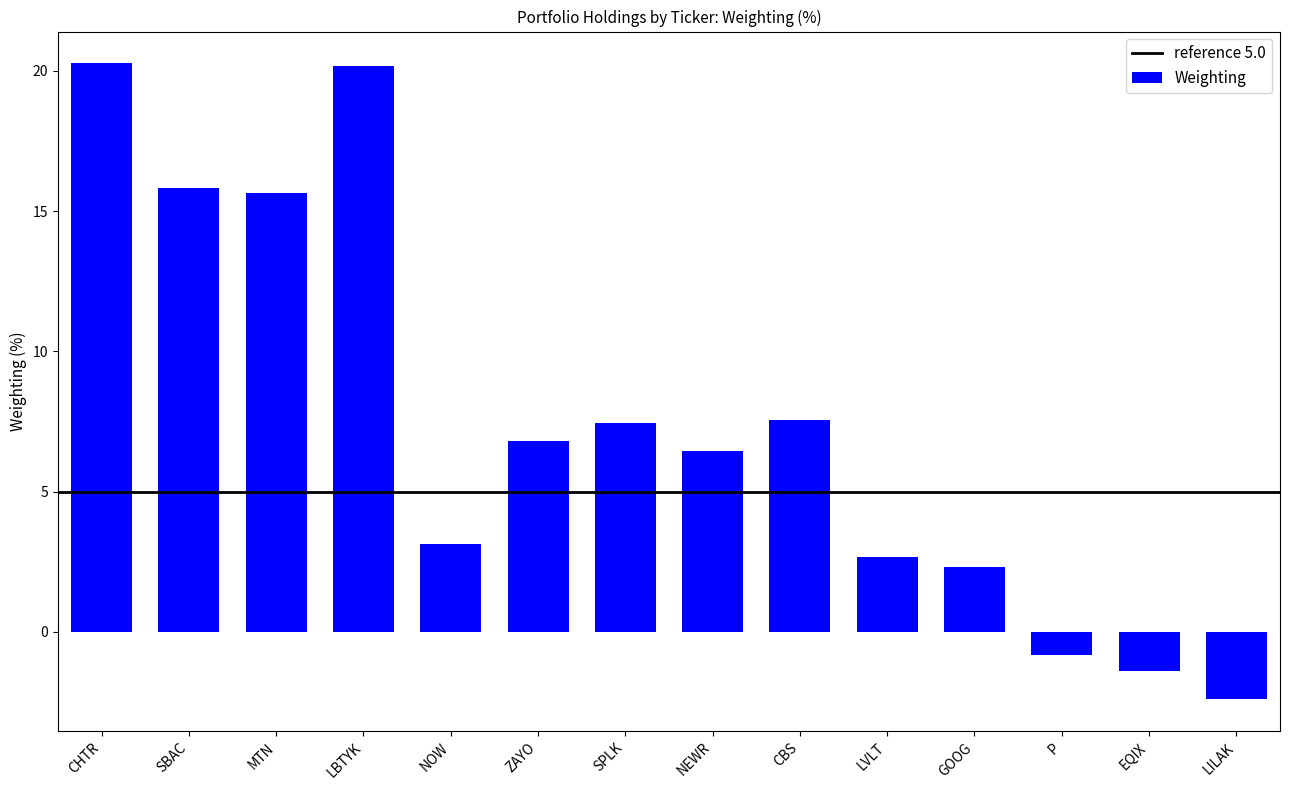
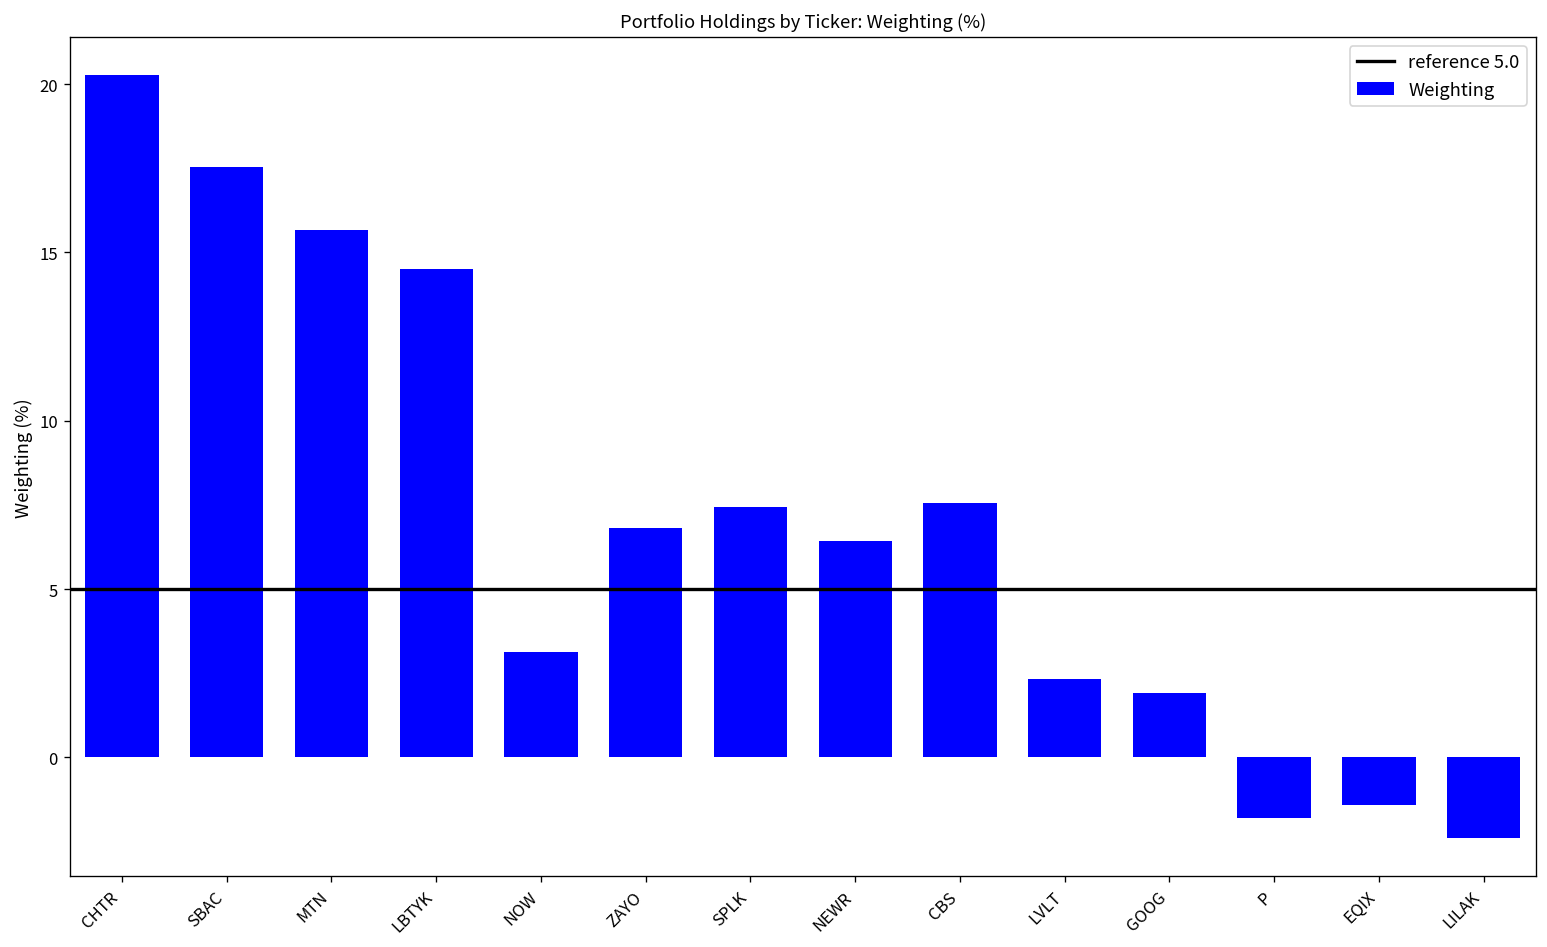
SBAC: 15.8 -> 17.5
LBTYK: 20.2 -> 14.5
LVLT: 2.7 -> 2.3
GOOG: 2.3 -> 1.9
P: -0.8 -> -1.8
